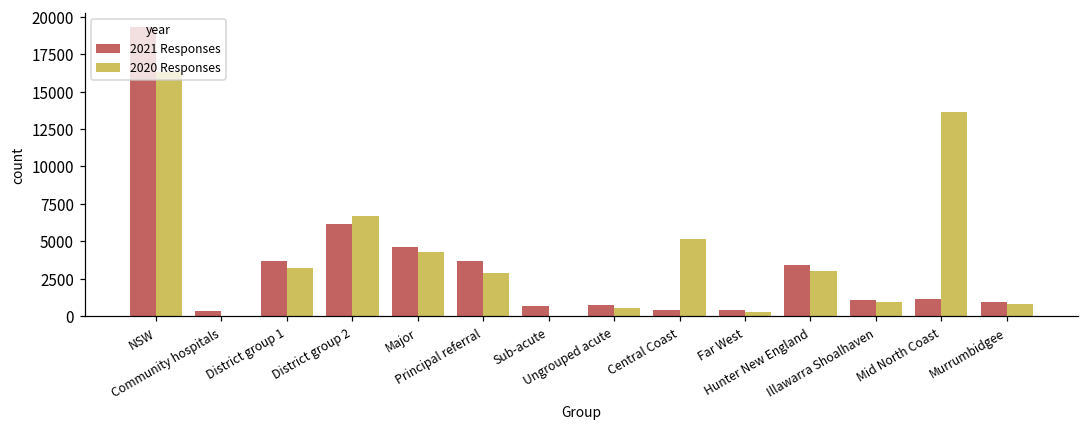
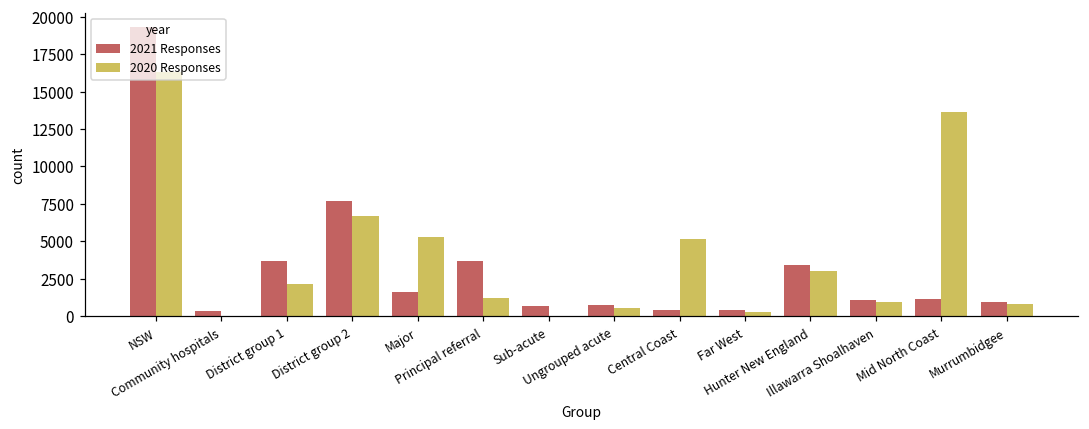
2020 Responses, District group 1: 3200 -> 2200
2021 Responses, District group 2: 6200 -> 7700
2021 Responses, Major: 4600 -> 1600
2020 Responses, Major: 4300 -> 5300
2020 Responses, Principal referral: 2900 -> 1200
